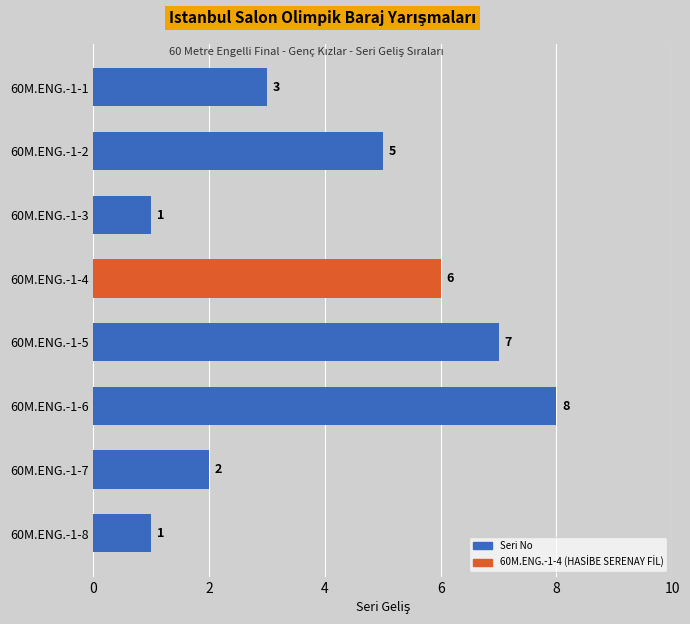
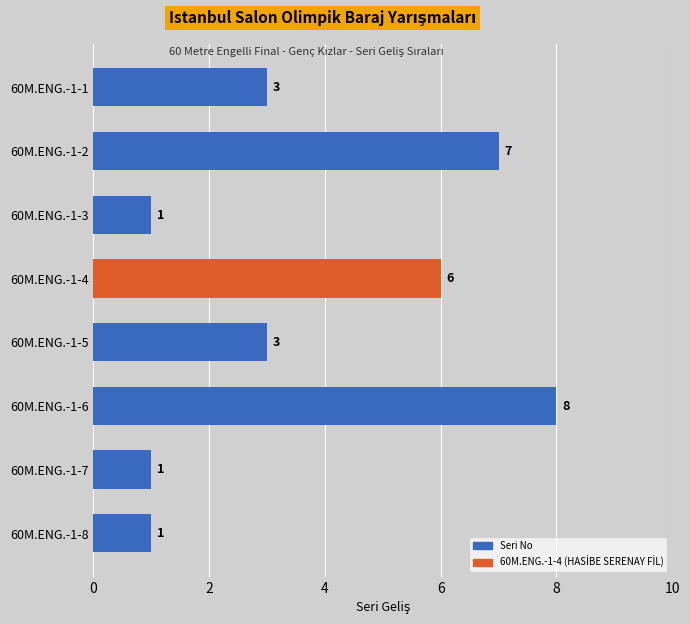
60M.ENG.-1-2: 5 -> 7
60M.ENG.-1-5: 7 -> 3
60M.ENG.-1-7: 2 -> 1
